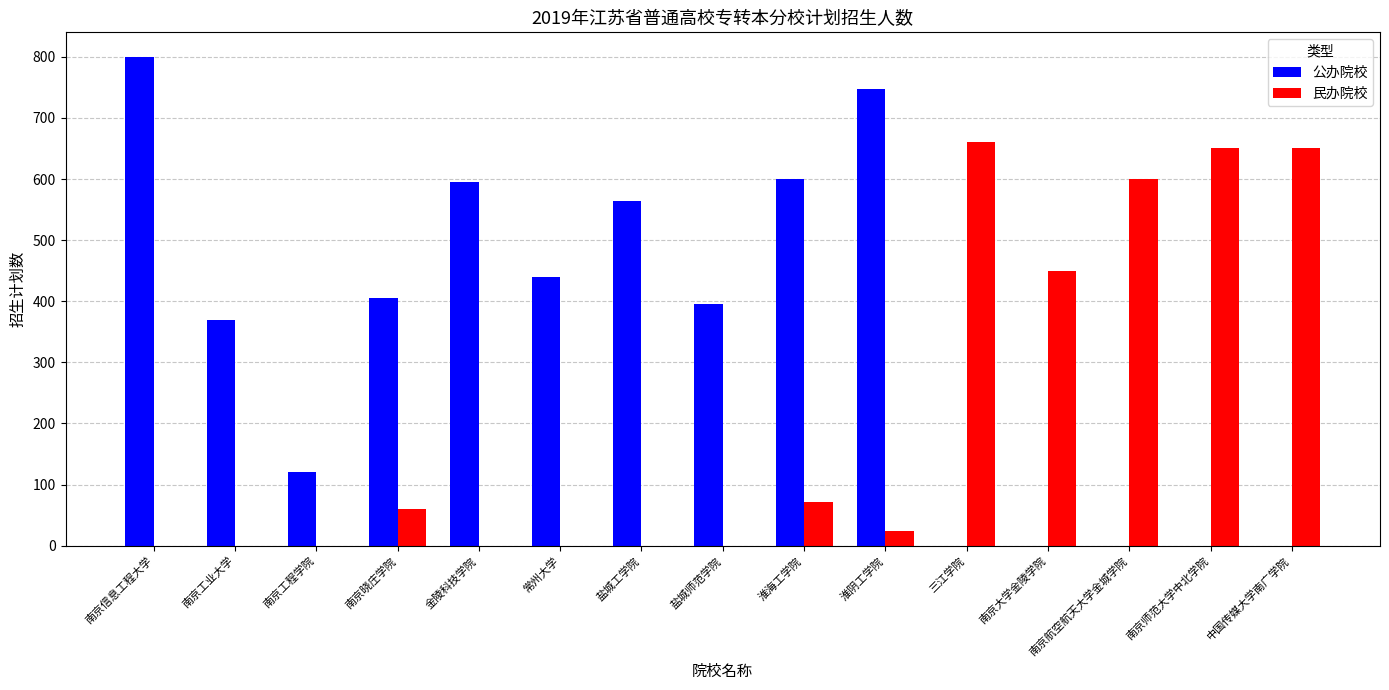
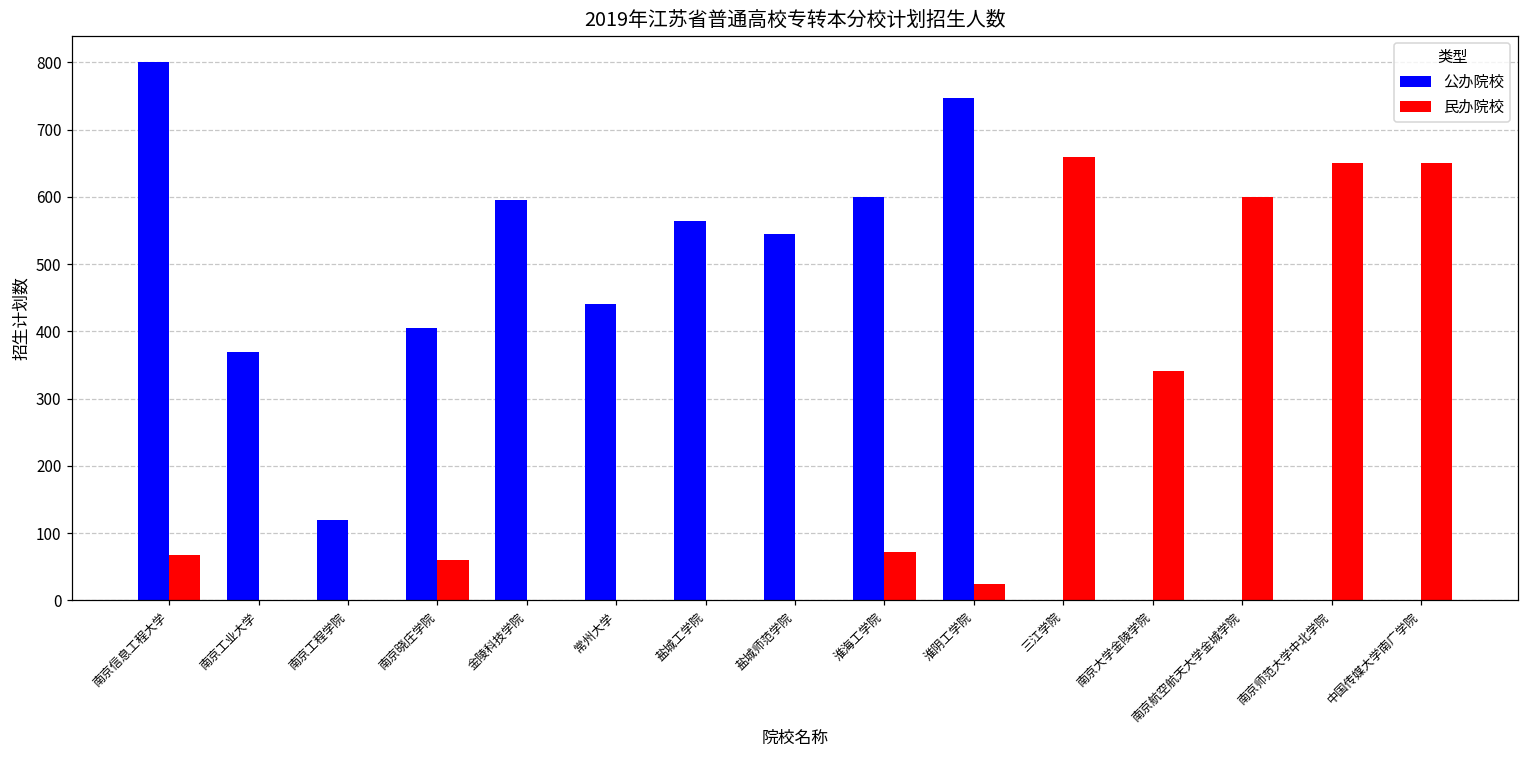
民办院校, 南京信息工程大学: 0 -> 70
公办院校, 盐城师范学院: 400 -> 550
民办院校, 南京大学金陵学院: 450 -> 340
